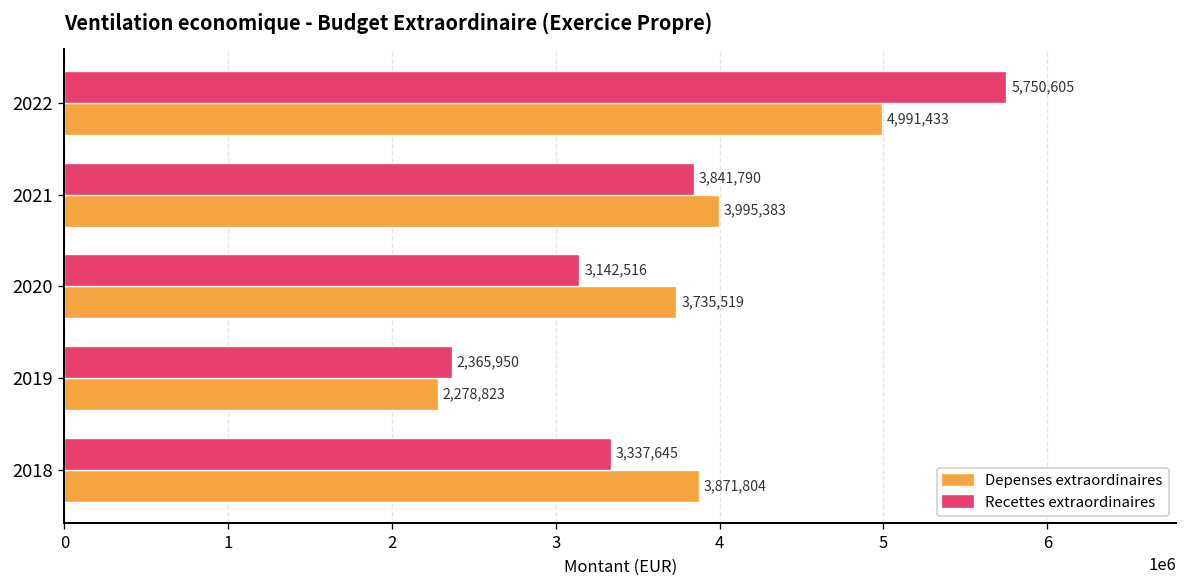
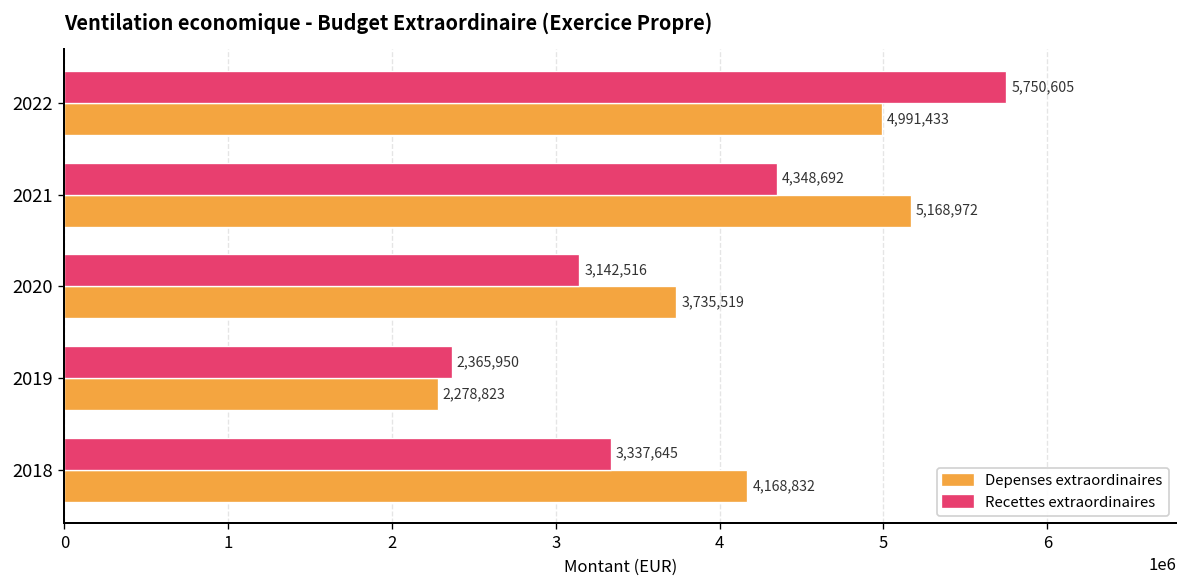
Recettes extraordinaires, 2021: 3,841,790 -> 4,348,692
Depenses extraordinaires, 2021: 3,995,383 -> 5,168,972
Depenses extraordinaires, 2018: 3,871,804 -> 4,168,832
